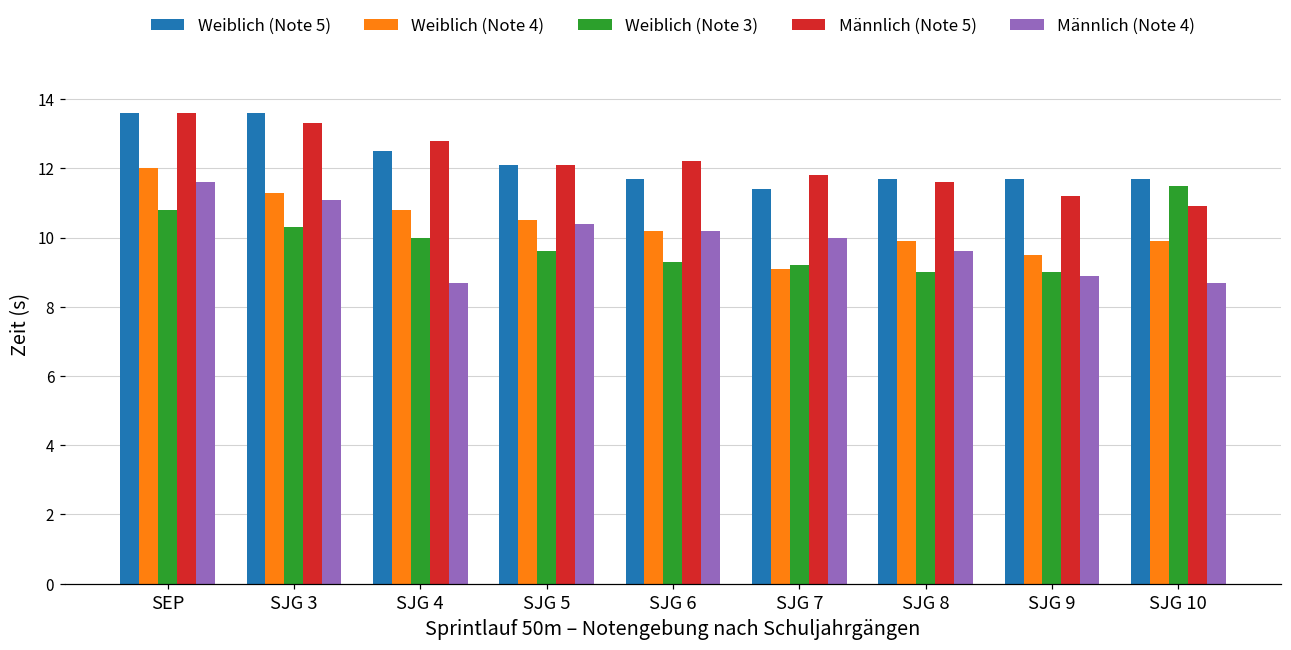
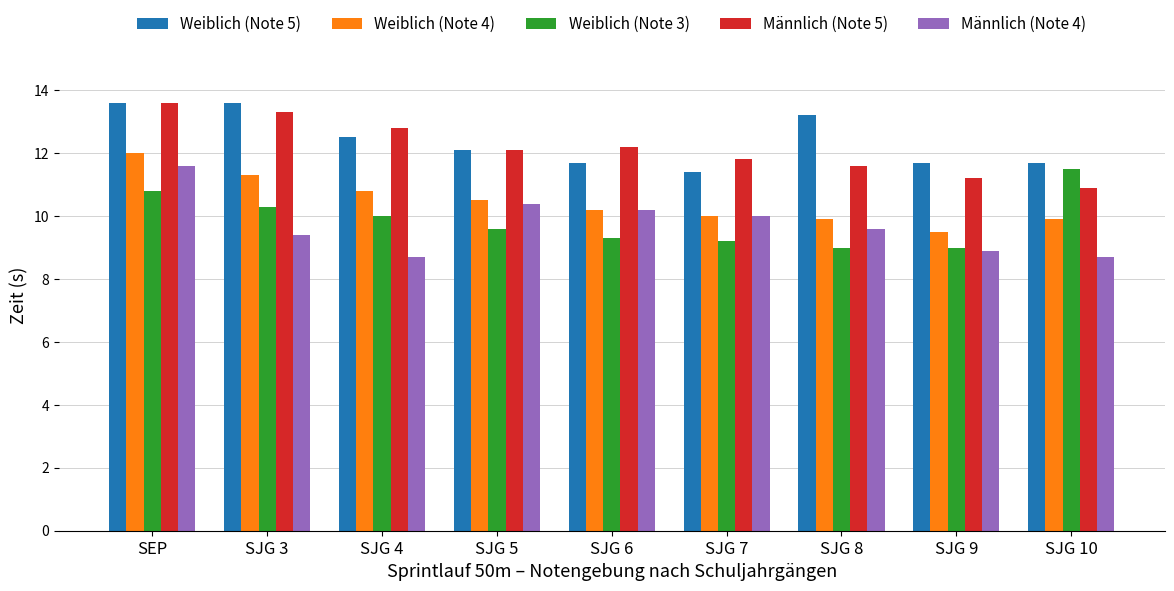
Männlich (Note 4), SJG 3: 11.1 -> 9.4
Weiblich (Note 4), SJG 7: 9.1 -> 10.0
Weiblich (Note 5), SJG 8: 11.7 -> 13.2
